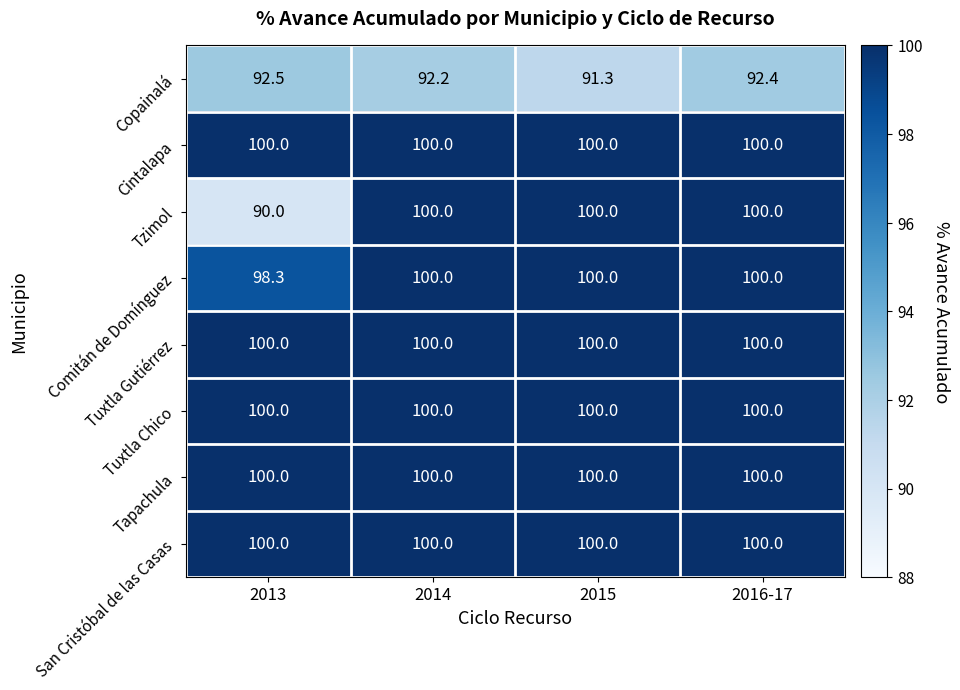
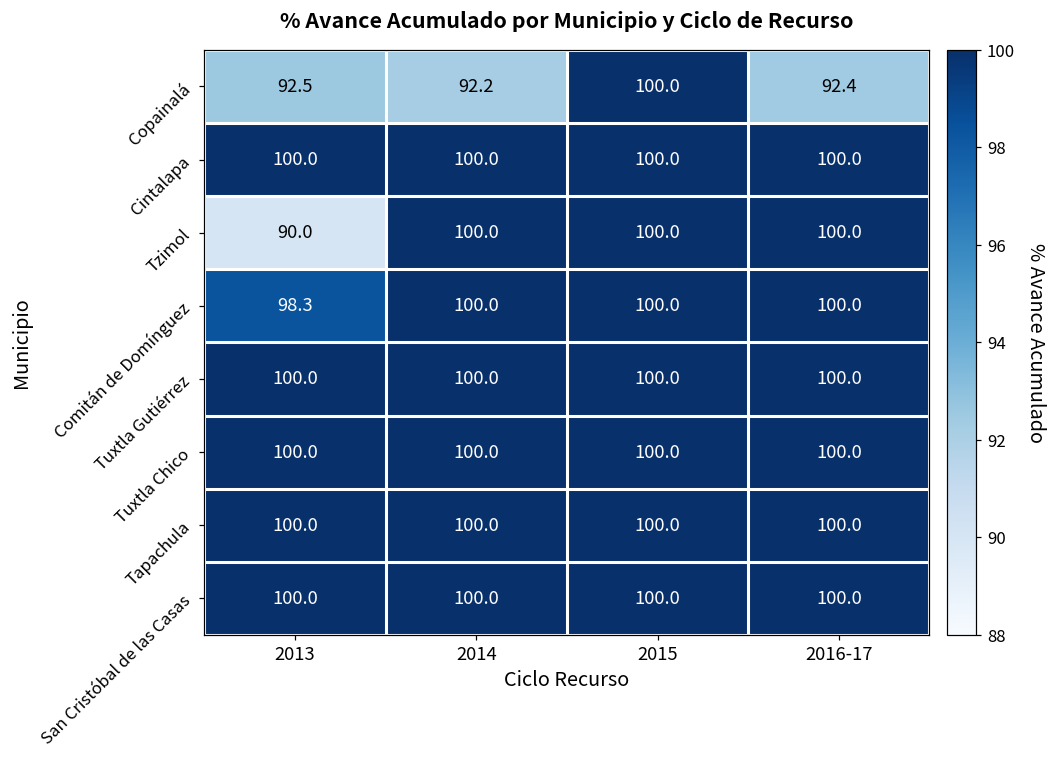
Copainalá, 2015: 91.3 -> 100.0
